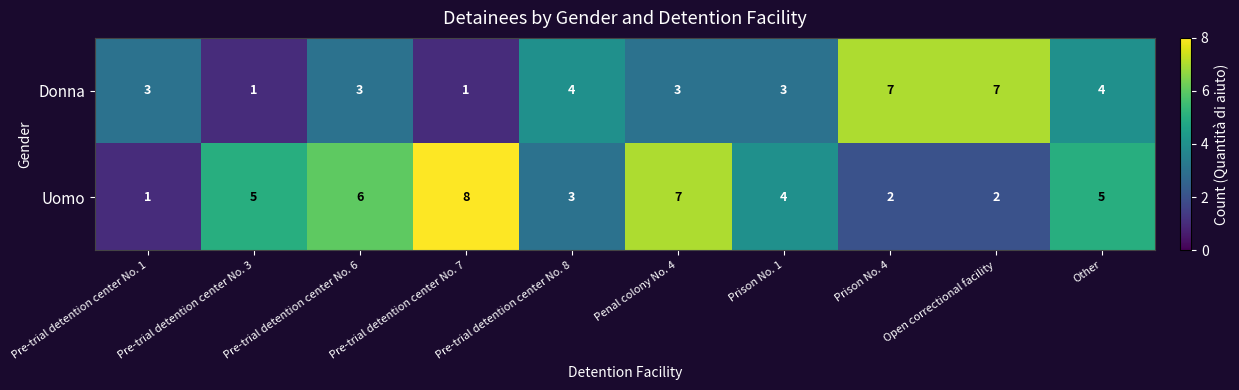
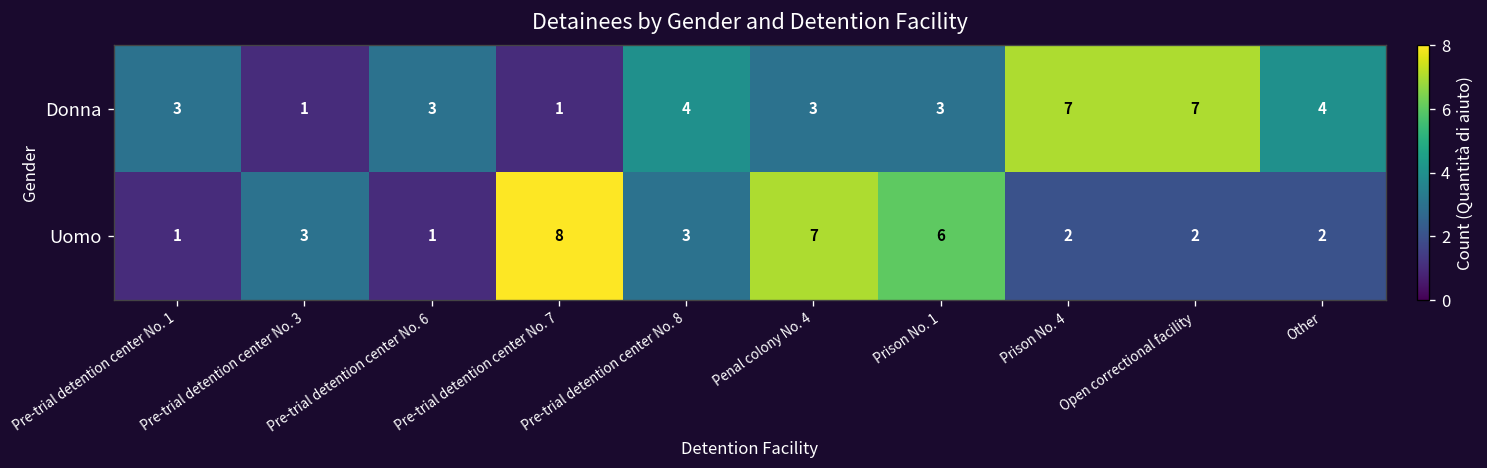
Uomo, Pre-trial detention center No. 3: 5 -> 3
Uomo, Pre-trial detention center No. 6: 6 -> 1
Uomo, Prison No. 1: 4 -> 6
Uomo, Other: 5 -> 2
